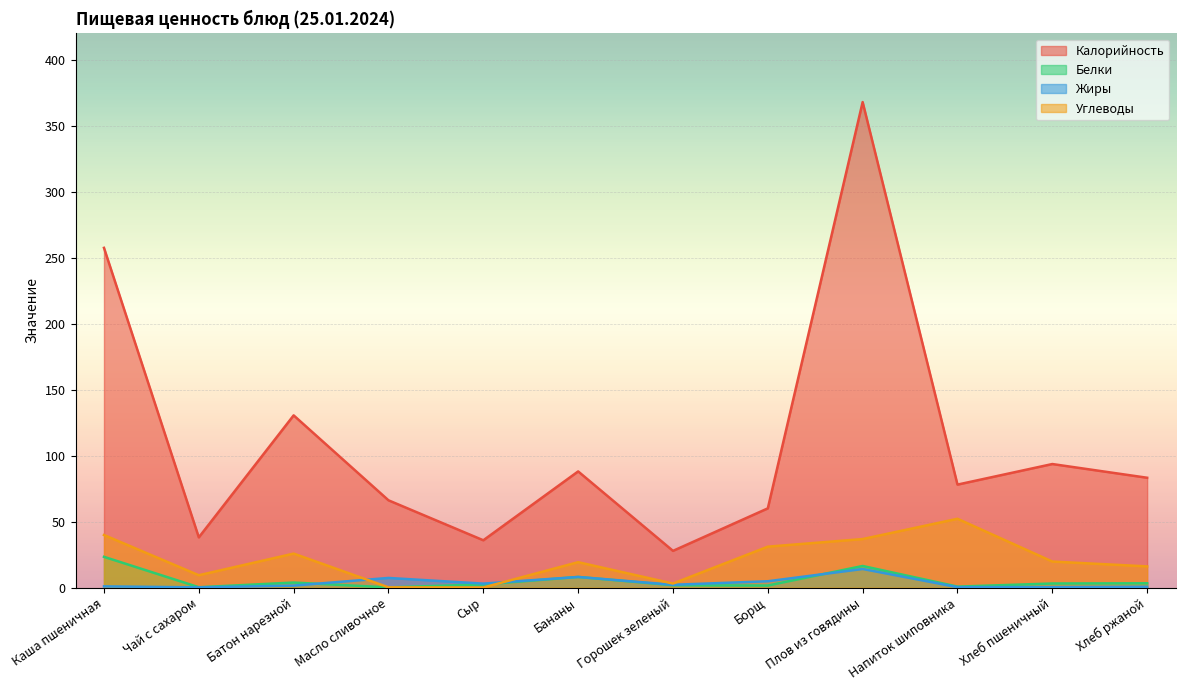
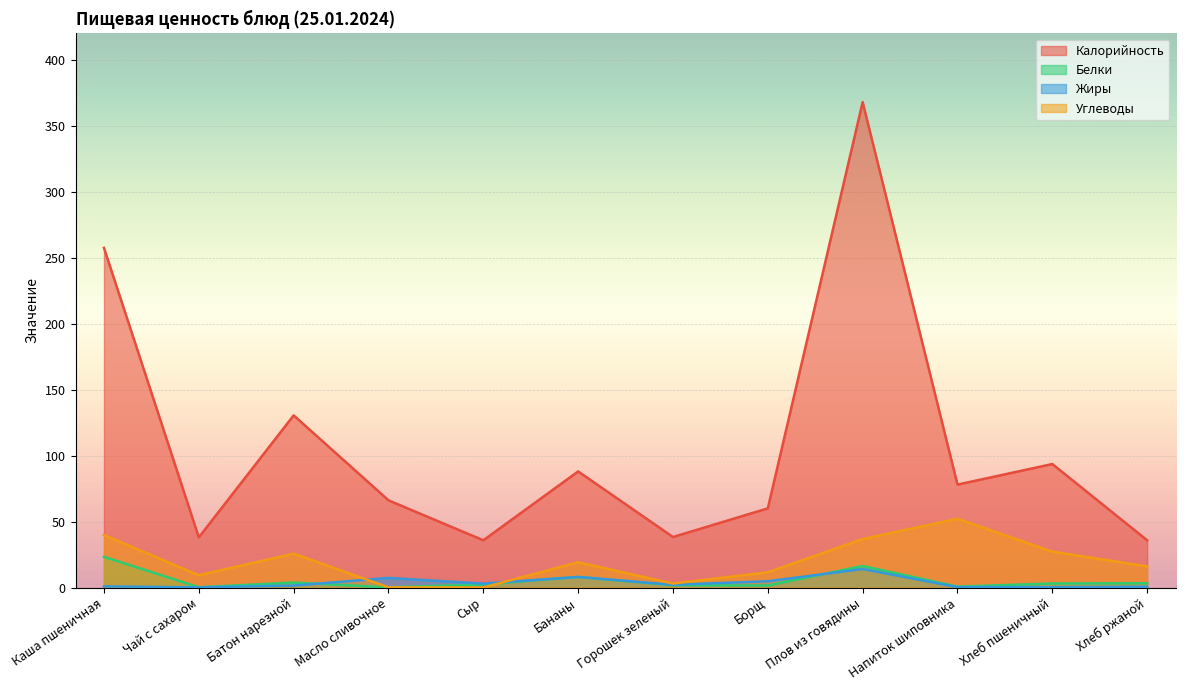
Калорийность, Горошек зеленый: 28 -> 38
Углеводы, Борщ: 31 -> 12
Углеводы, Хлеб пшеничный: 20 -> 27
Калорийность, Хлеб ржаной: 83 -> 36
